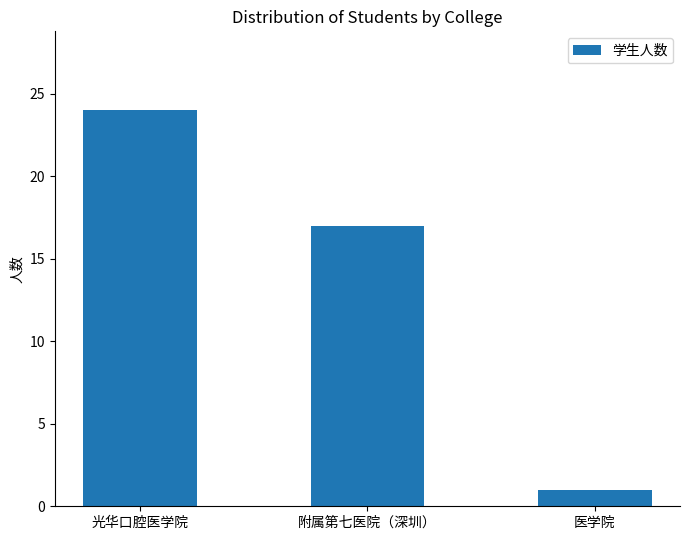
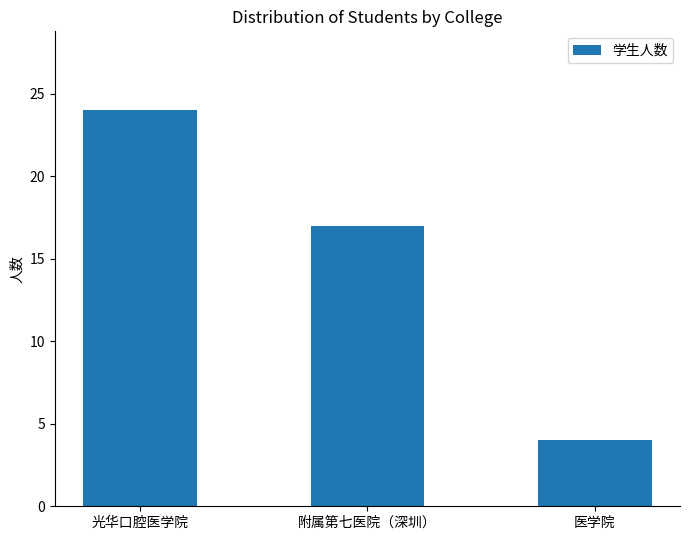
医学院: 1 -> 4
